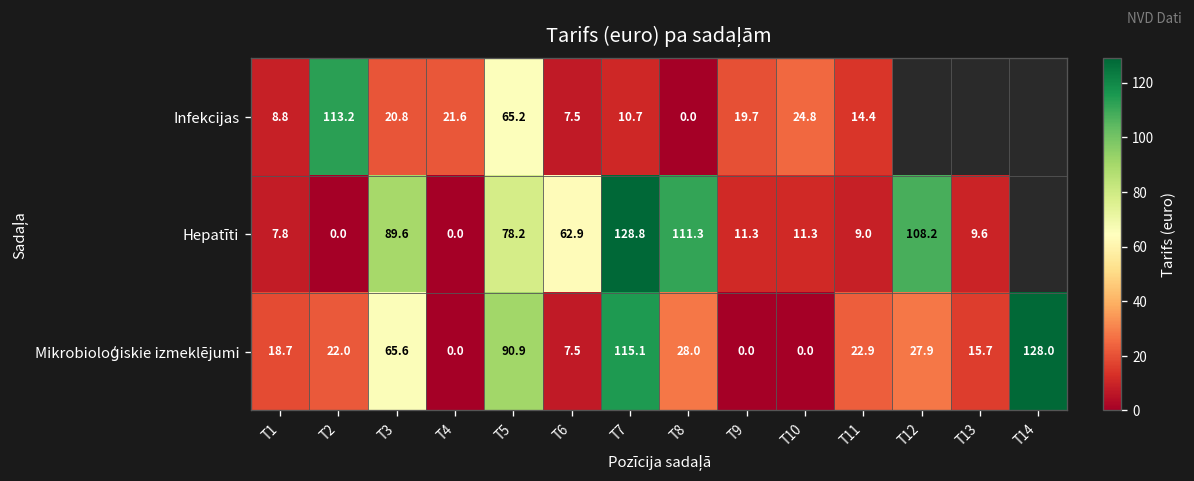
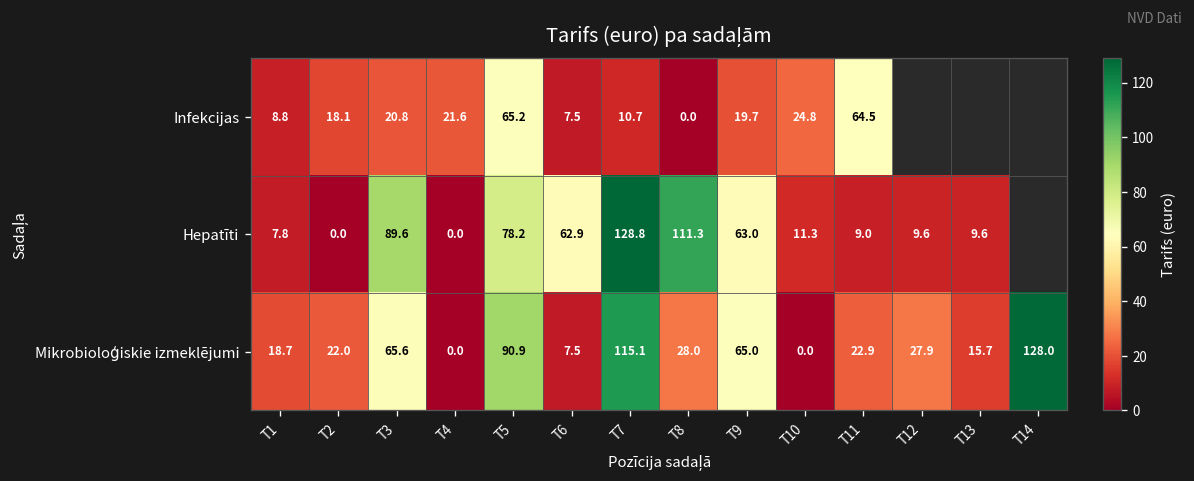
Infekcijas, T2: 113.2 -> 18.1
Infekcijas, T11: 14.4 -> 64.5
Hepatīti, T9: 11.3 -> 63.0
Hepatīti, T12: 108.2 -> 9.6
Mikrobioloģiskie izmeklējumi, T9: 0.0 -> 65.0
